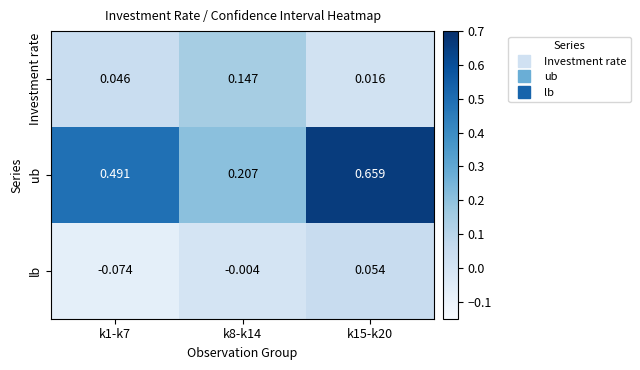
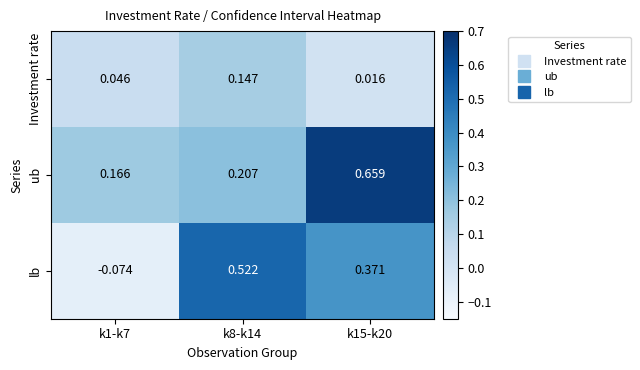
ub, k1-k7: 0.491 -> 0.166
lb, k8-k14: -0.004 -> 0.522
lb, k15-k20: 0.054 -> 0.371
